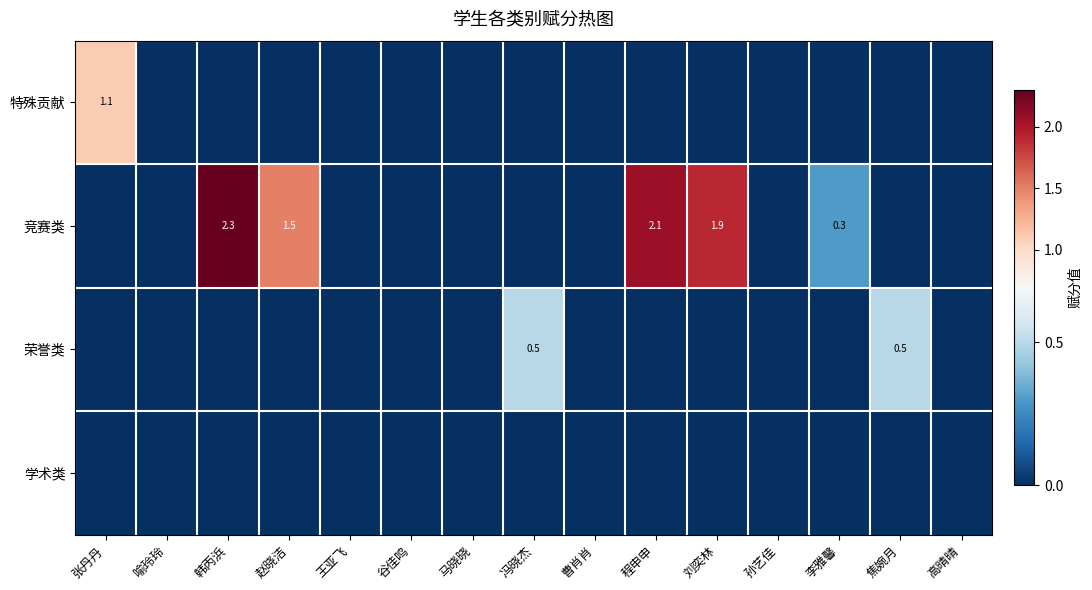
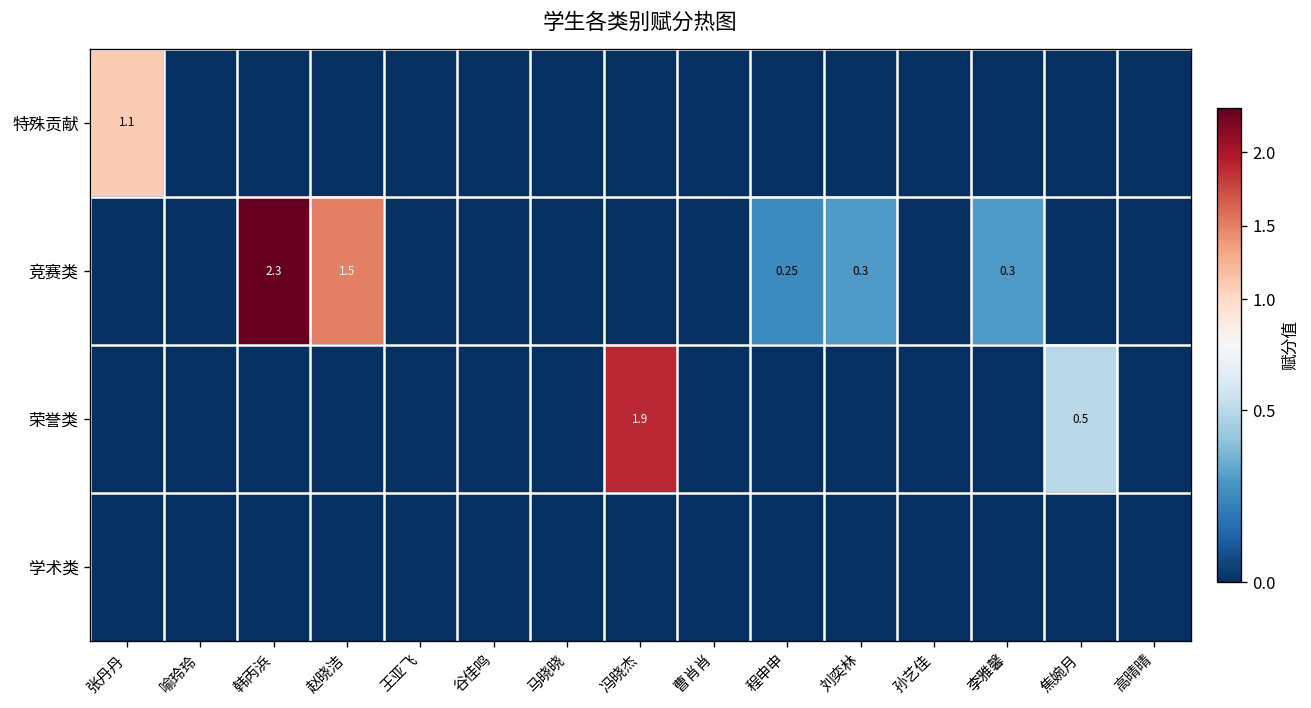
竞赛类, 程申申: 2.1 -> 0.25
竞赛类, 刘奕林: 1.9 -> 0.3
荣誉类, 冯晓杰: 0.5 -> 1.9
